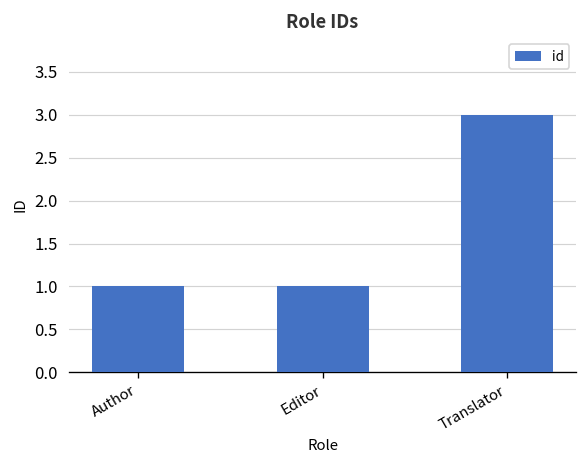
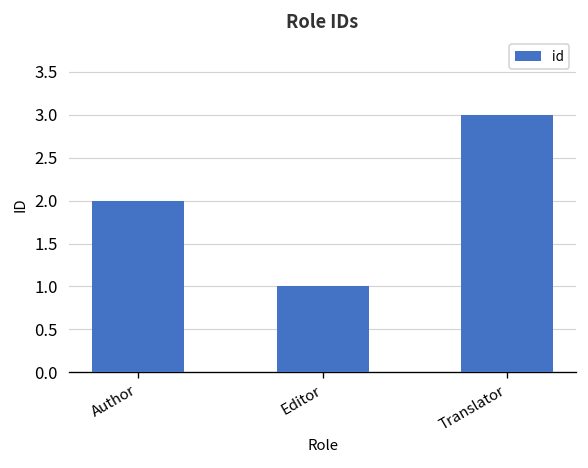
Author: 1 -> 2
